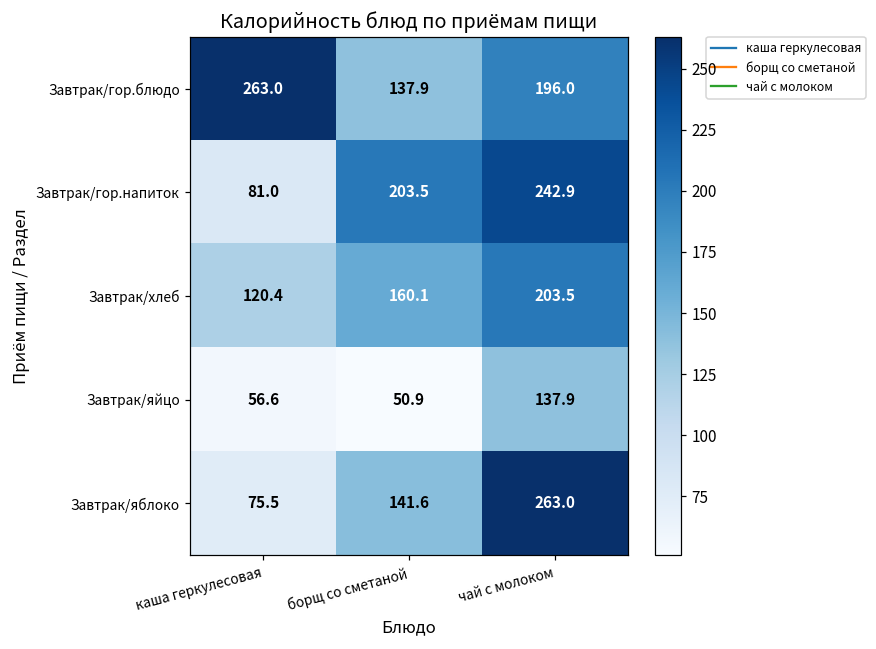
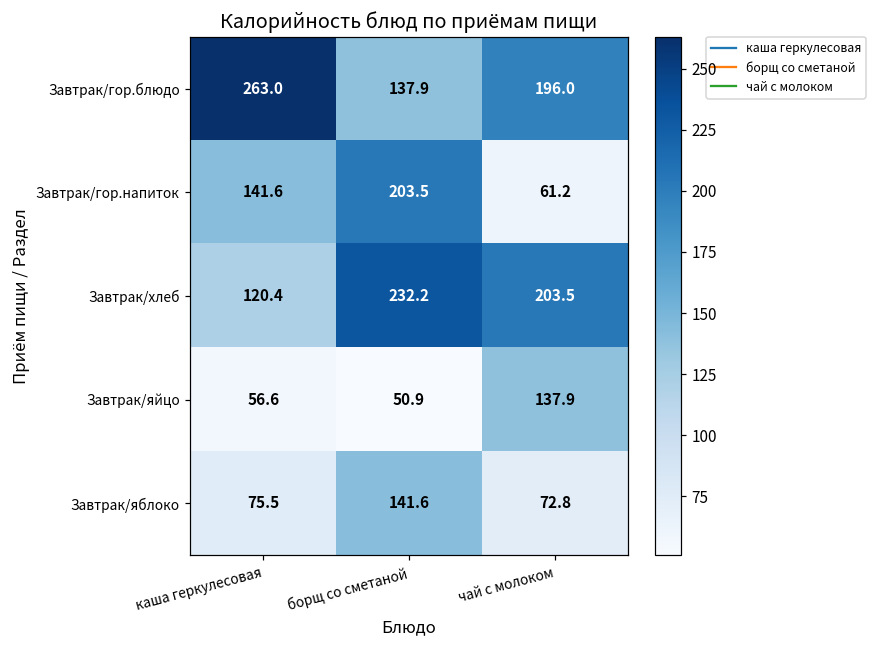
Завтрак/гор.напиток, каша геркулесовая: 81.0 -> 141.6
Завтрак/гор.напиток, чай с молоком: 242.9 -> 61.2
Завтрак/хлеб, борщ со сметаной: 160.1 -> 232.2
Завтрак/яблоко, чай с молоком: 263.0 -> 72.8
